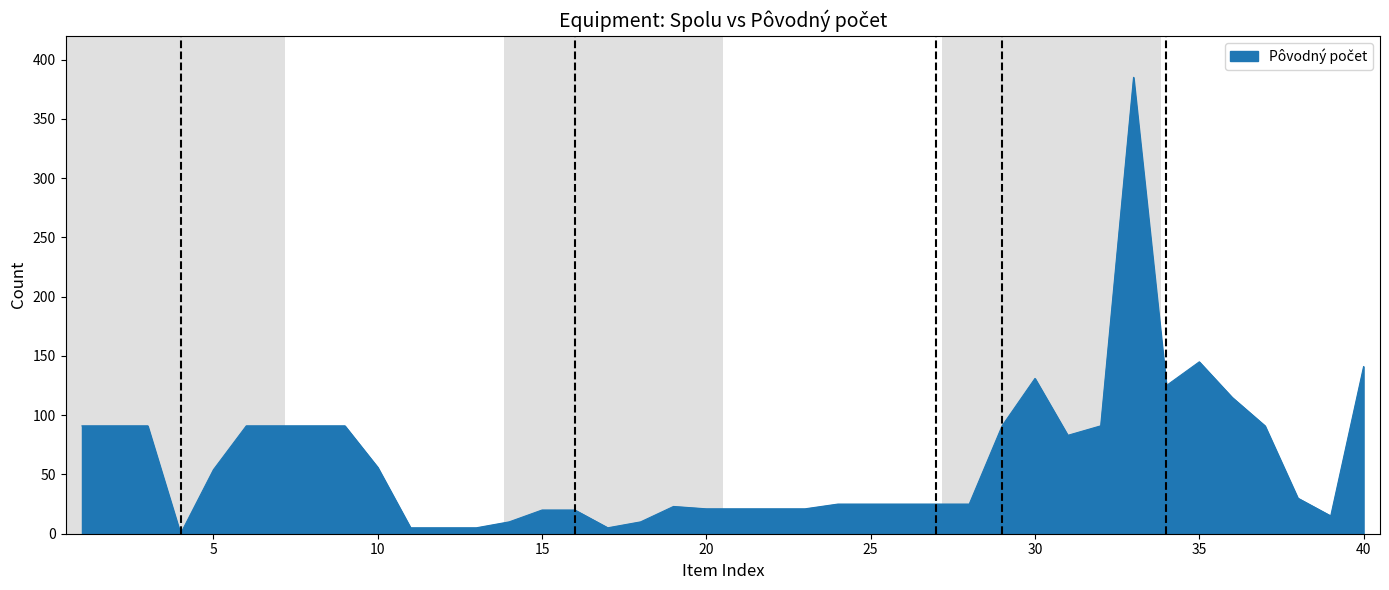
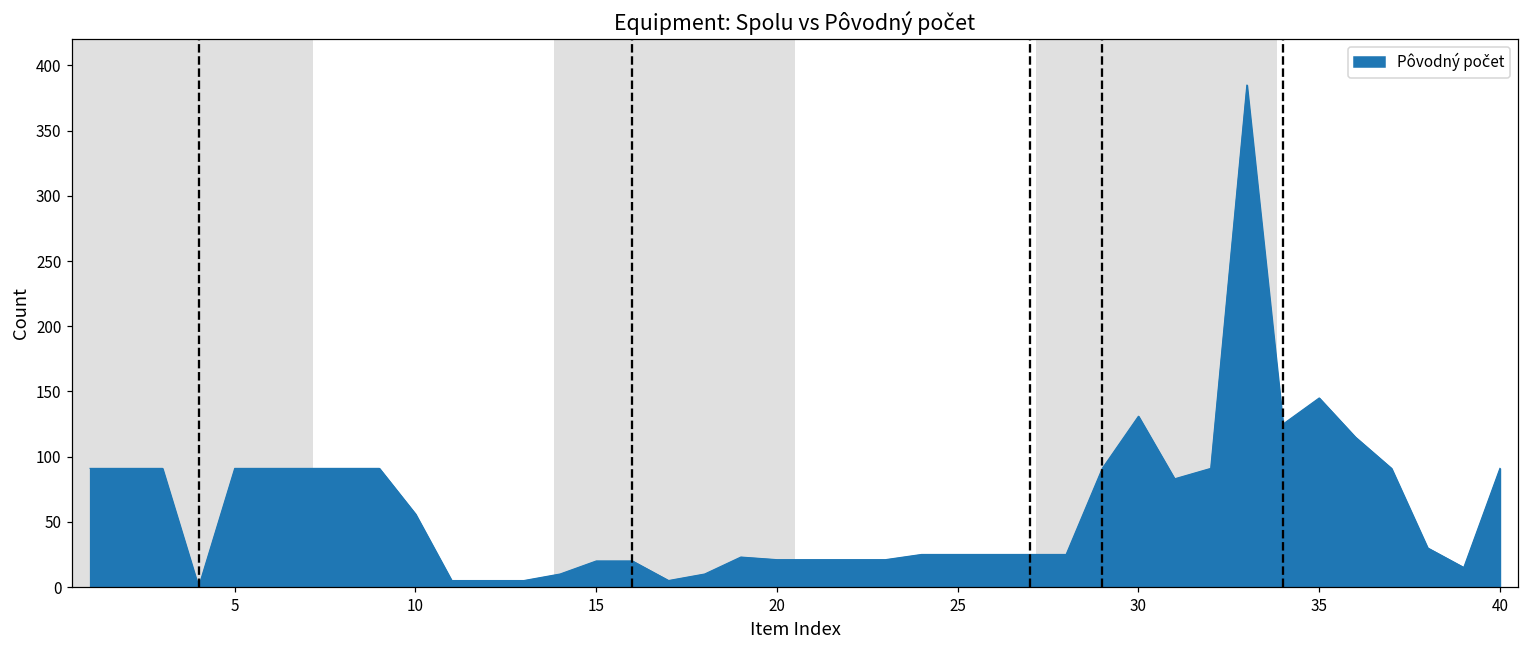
5: 54 -> 91
40: 141 -> 91
